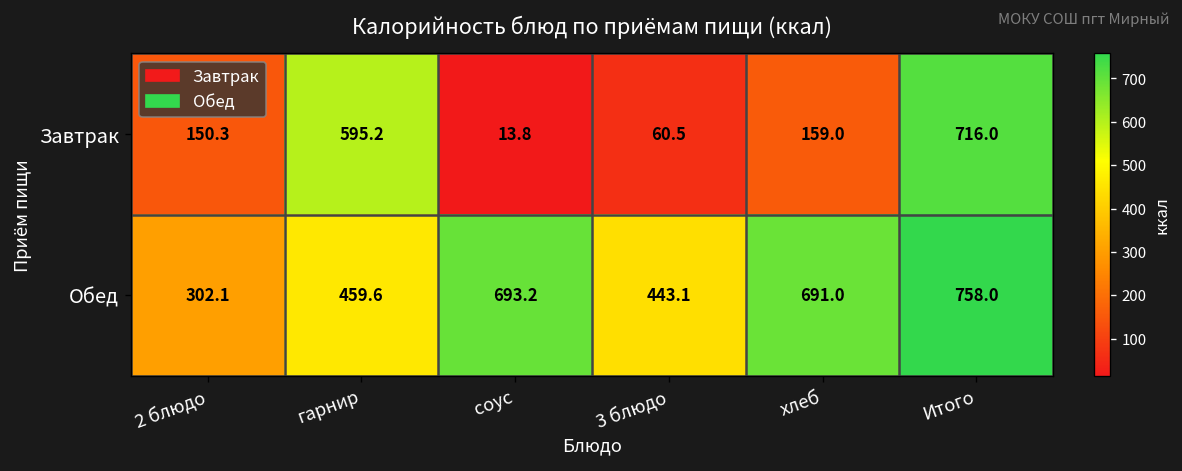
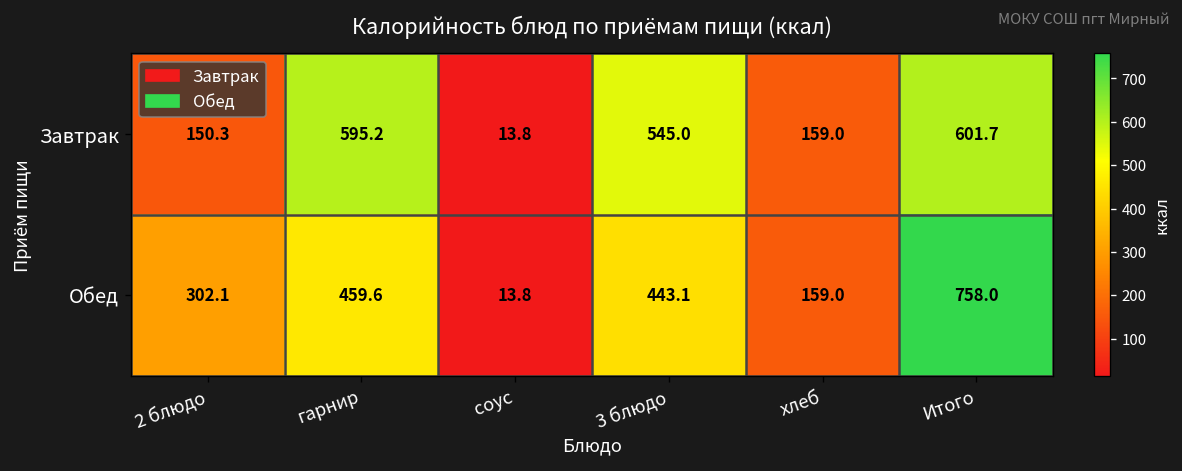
Завтрак, 3 блюдо: 60.5 -> 545.0
Завтрак, Итого: 716.0 -> 601.7
Обед, соус: 693.2 -> 13.8
Обед, хлеб: 691.0 -> 159.0
